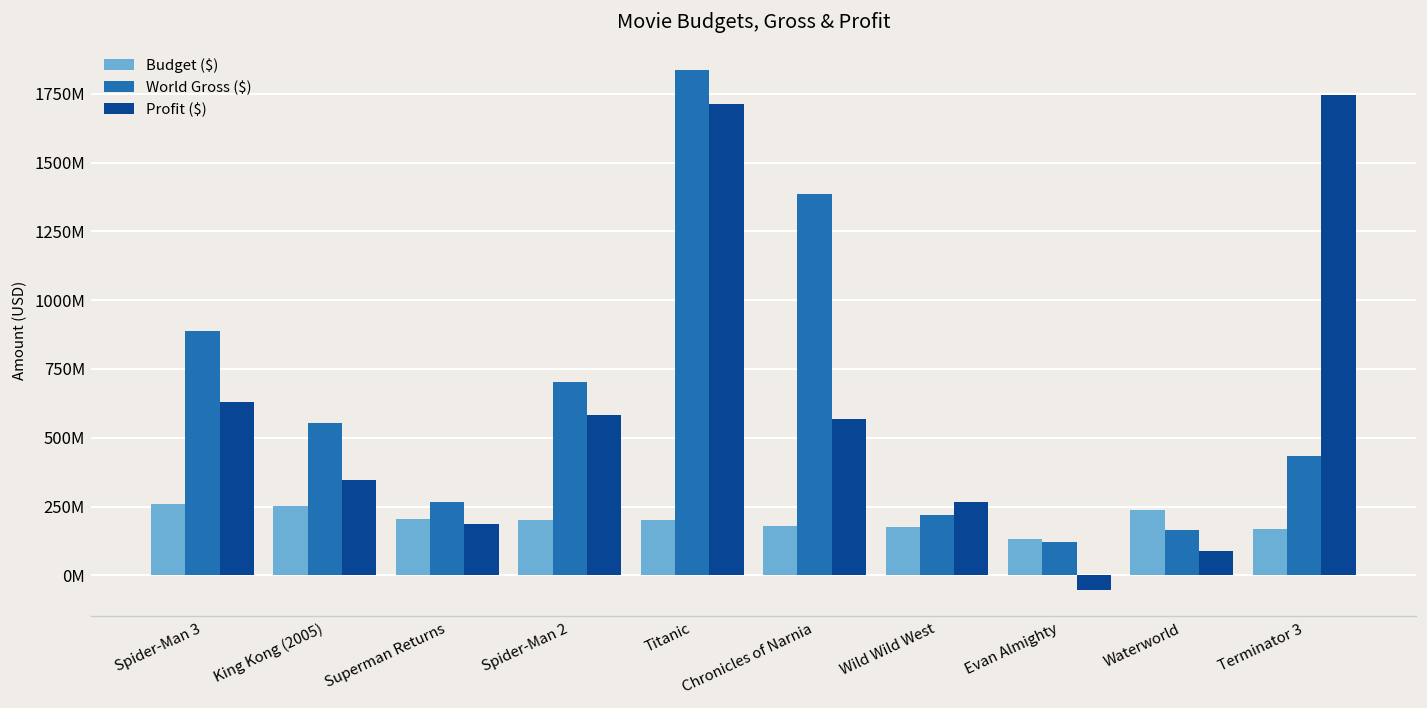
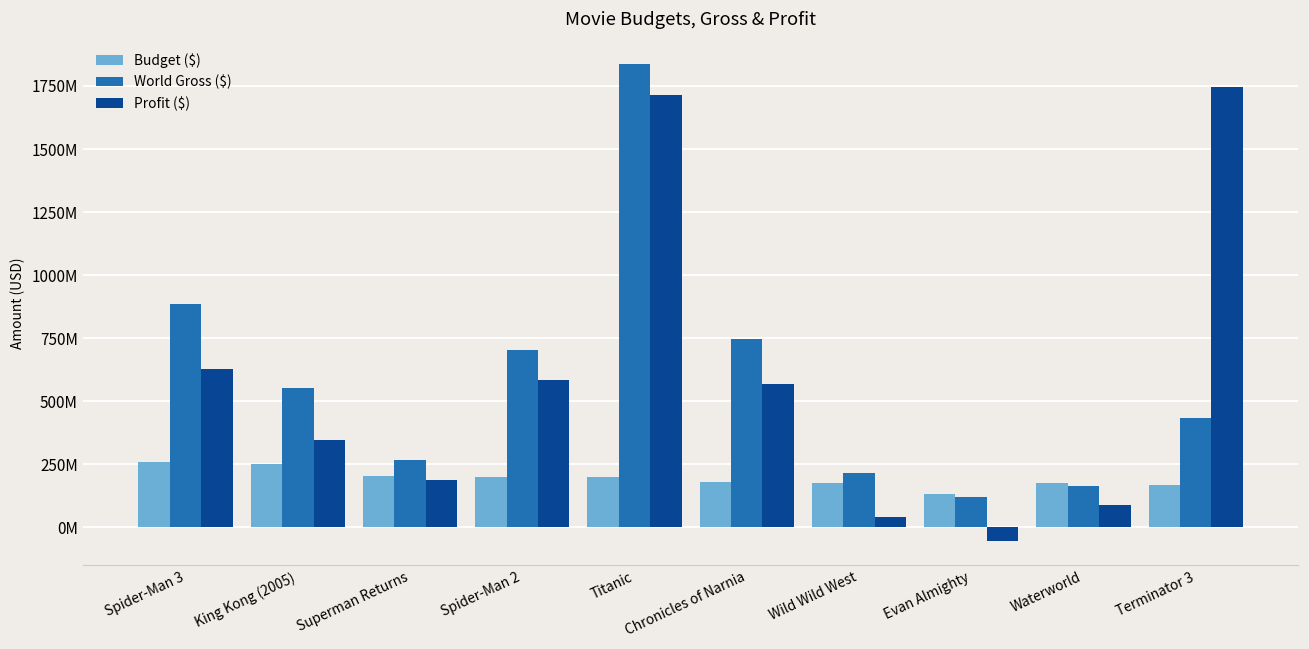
World Gross ($), Chronicles of Narnia: 1390000000 -> 750000000
Profit ($), Wild Wild West: 270000000 -> 40000000
Budget ($), Waterworld: 240000000 -> 180000000
